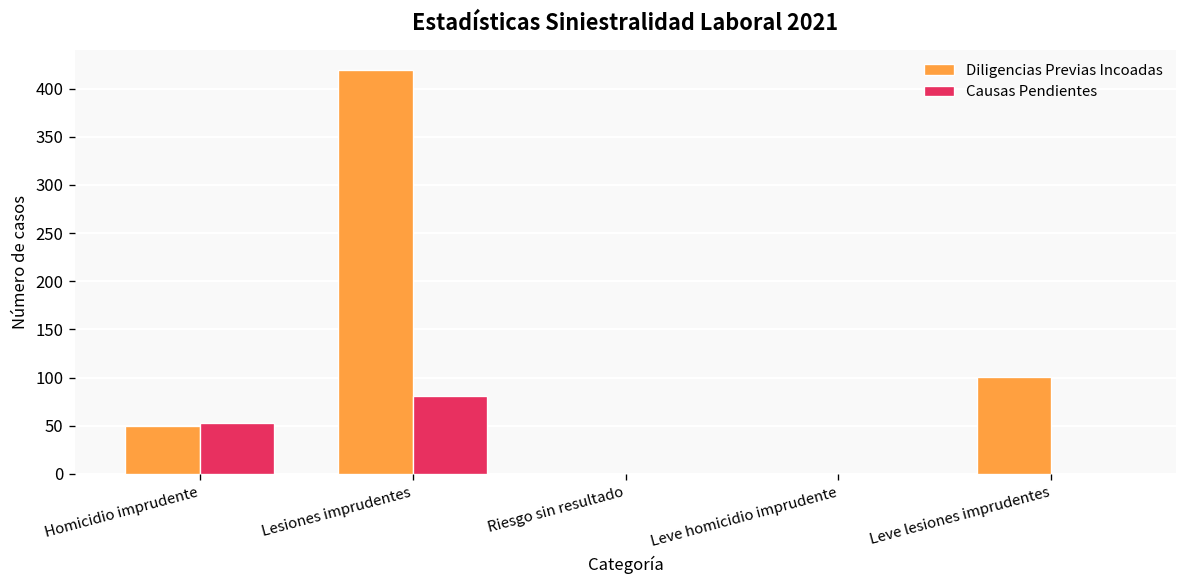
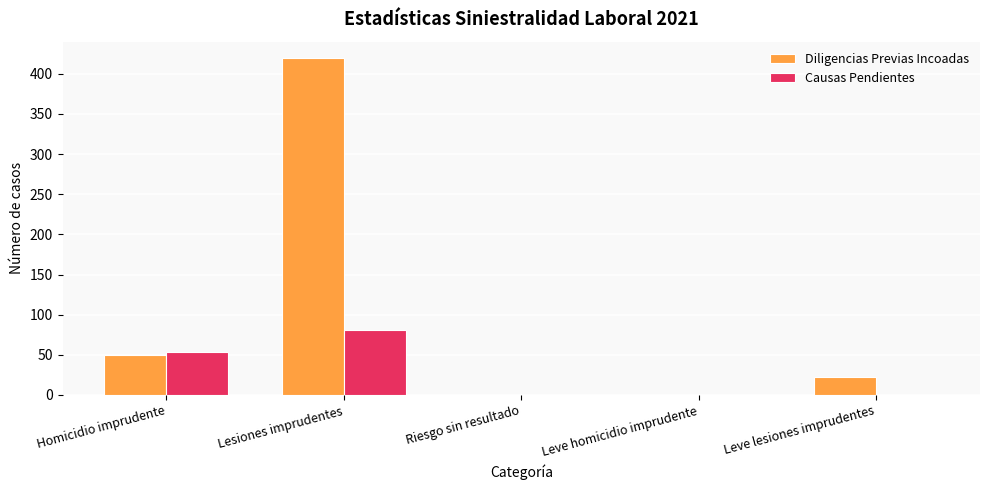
Diligencias Previas Incoadas, Leve lesiones imprudentes: 100 -> 20
